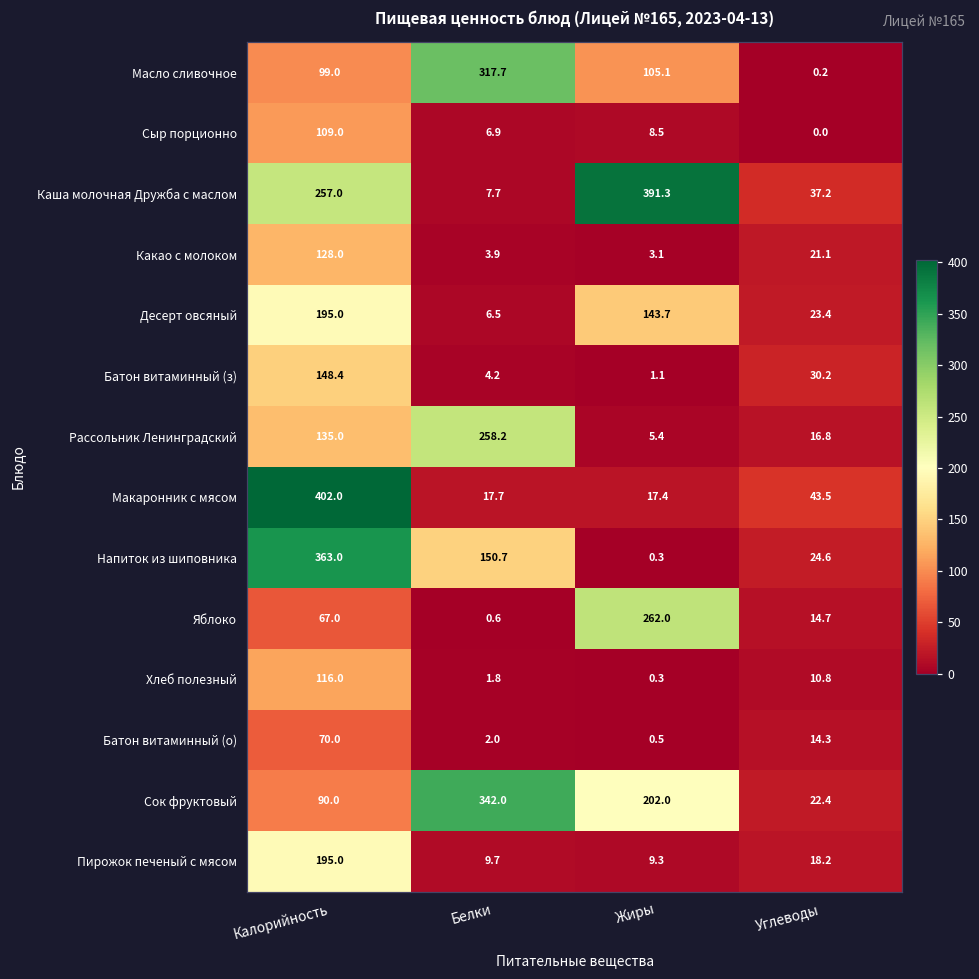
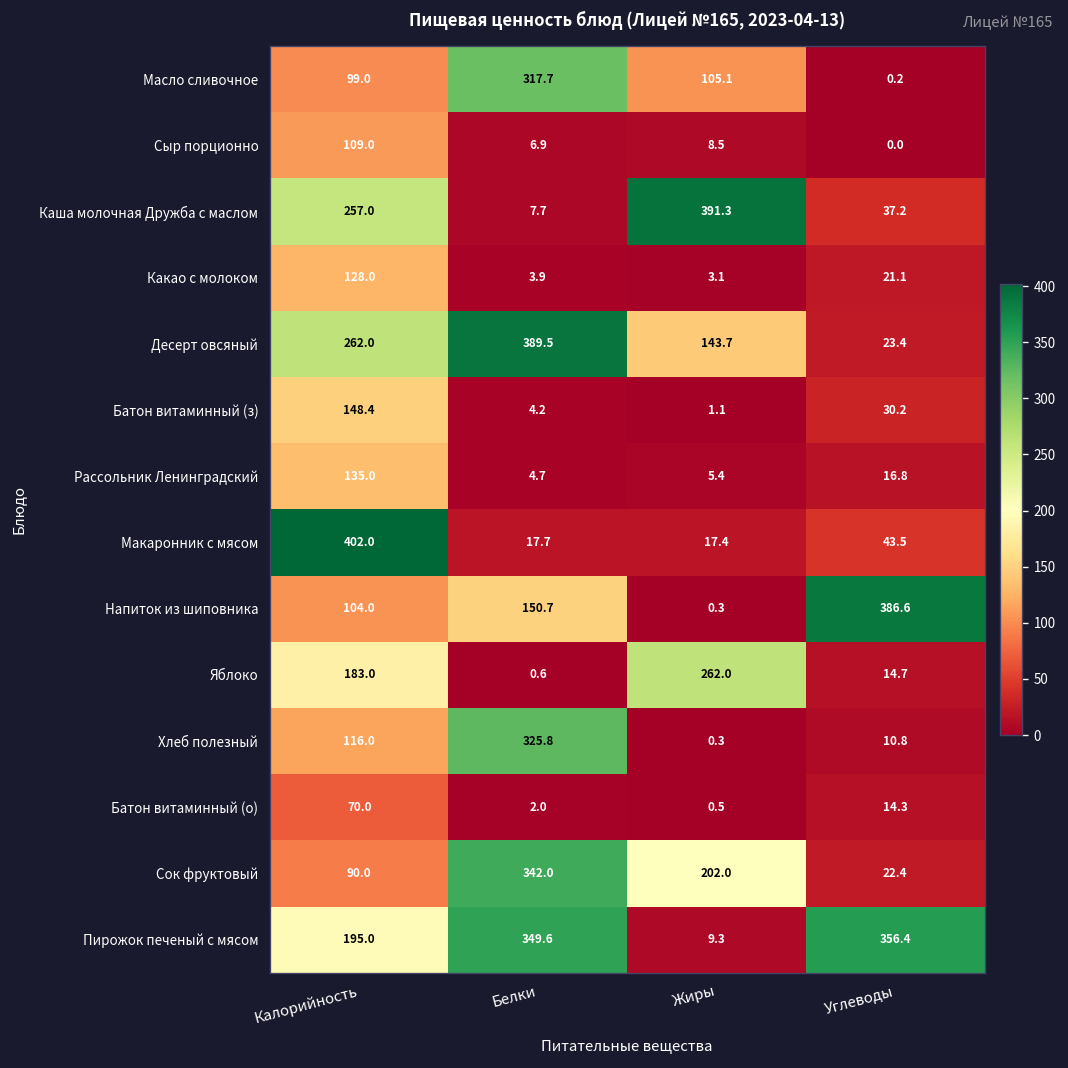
Десерт овсяный, Калорийность: 195.0 -> 262.0
Десерт овсяный, Белки: 6.5 -> 389.5
Рассольник Ленинградский, Белки: 258.2 -> 4.7
Напиток из шиповника, Калорийность: 363.0 -> 104.0
Напиток из шиповника, Углеводы: 24.6 -> 386.6
Яблоко, Калорийность: 67.0 -> 183.0
Хлеб полезный, Белки: 1.8 -> 325.8
Пирожок печеный с мясом, Белки: 9.7 -> 349.6
Пирожок печеный с мясом, Углеводы: 18.2 -> 356.4
